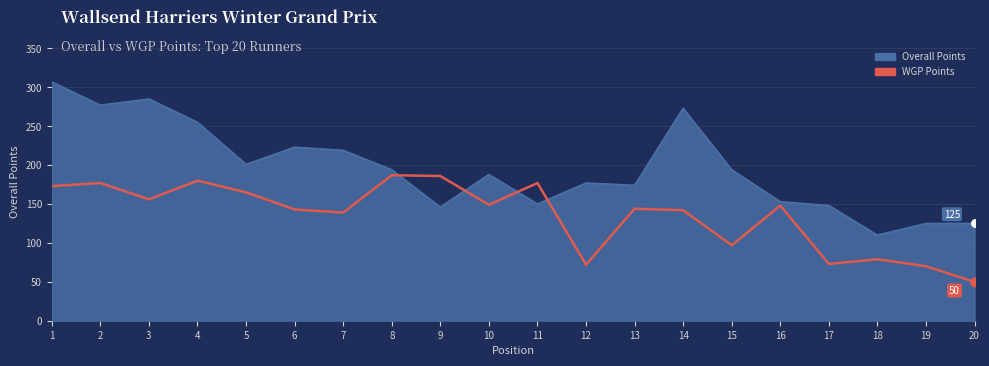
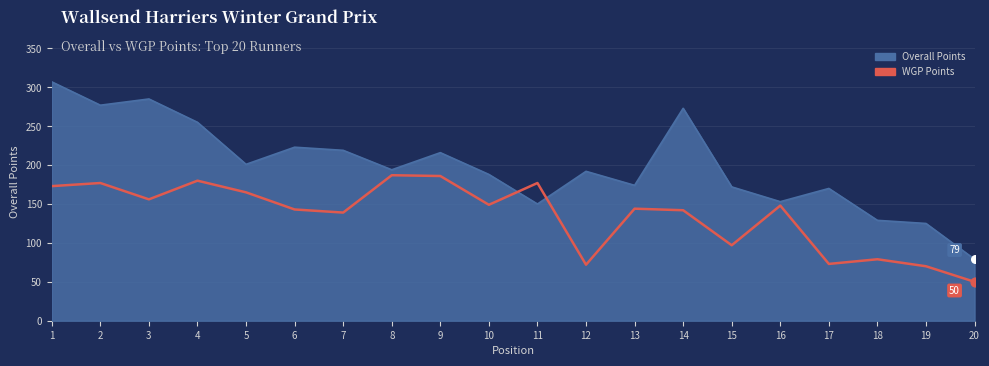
Overall Points, 9: 150 -> 220
Overall Points, 12: 180 -> 190
Overall Points, 15: 190 -> 170
Overall Points, 17: 150 -> 170
Overall Points, 18: 110 -> 130
Overall Points, 20: 125 -> 79
